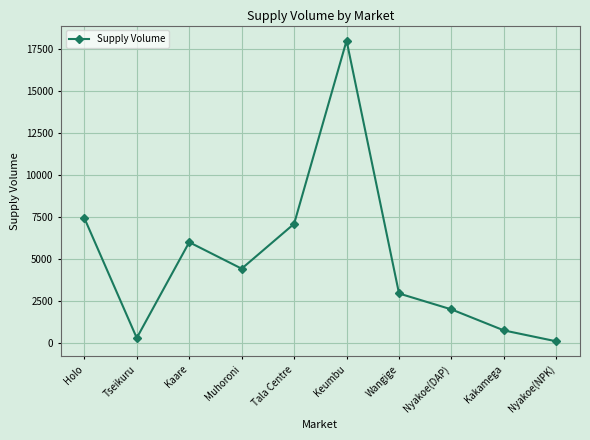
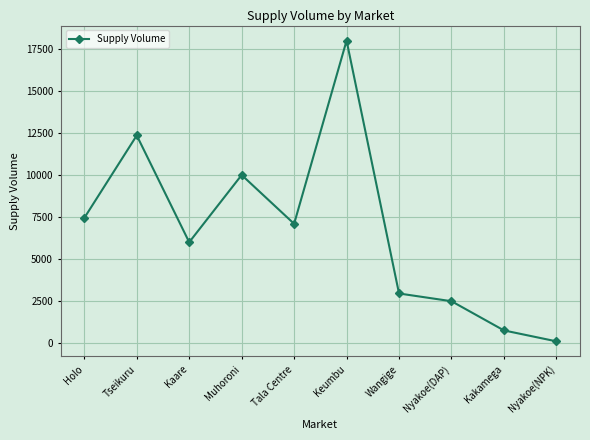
Tseikuru: 300 -> 12400
Muhoroni: 4400 -> 10000
Nyakoe(DAP): 2000 -> 2500
